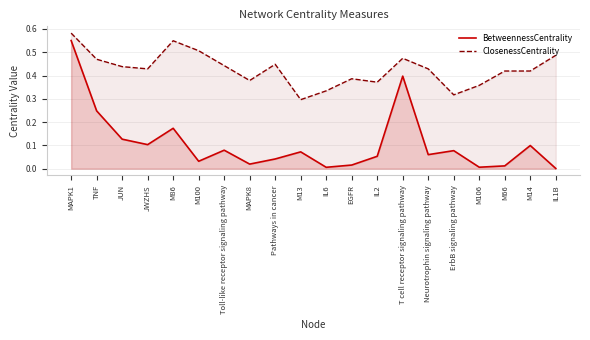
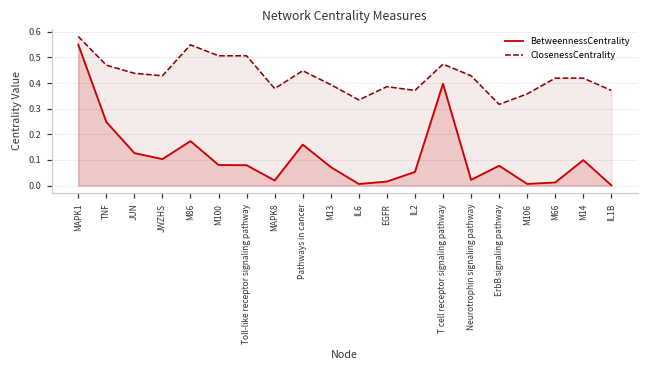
BetweennessCentrality, M100: 0.03 -> 0.08
ClosenessCentrality, Toll-like receptor signaling pathway: 0.44 -> 0.51
BetweennessCentrality, Pathways in cancer: 0.04 -> 0.16
ClosenessCentrality, M13: 0.30 -> 0.39
BetweennessCentrality, Neurotrophin signaling pathway: 0.06 -> 0.02
ClosenessCentrality, IL1B: 0.49 -> 0.37
